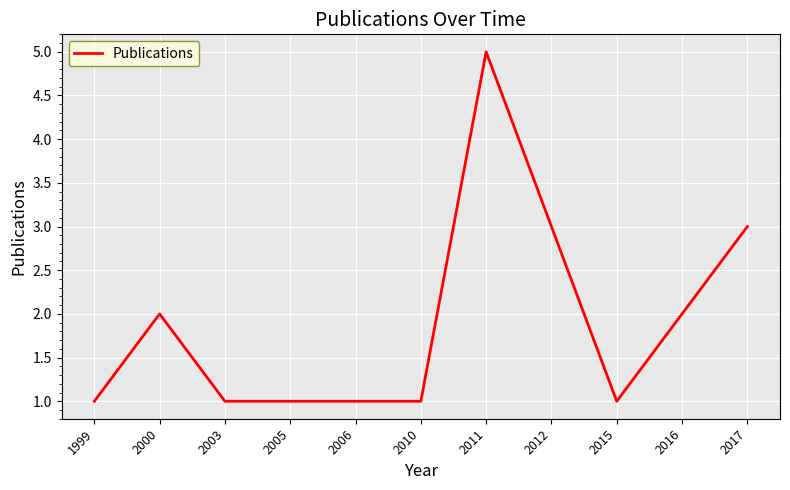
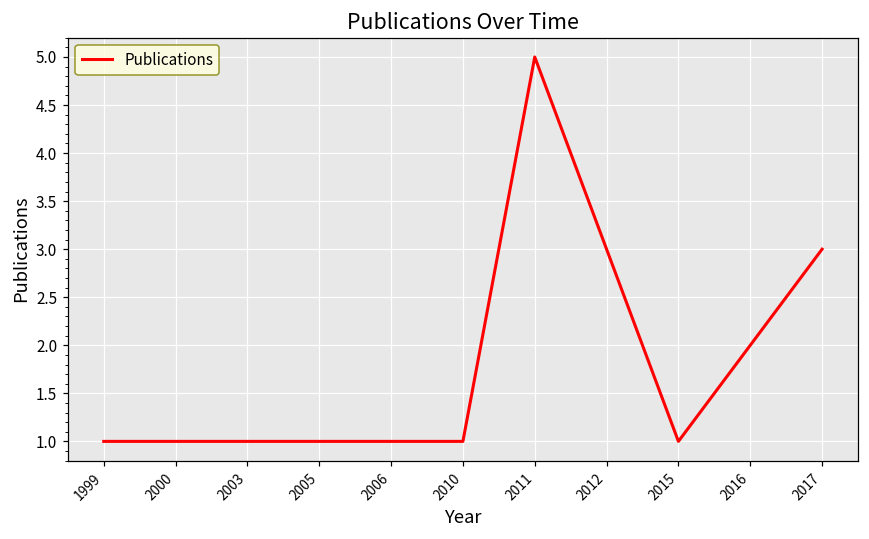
2000: 2 -> 1
